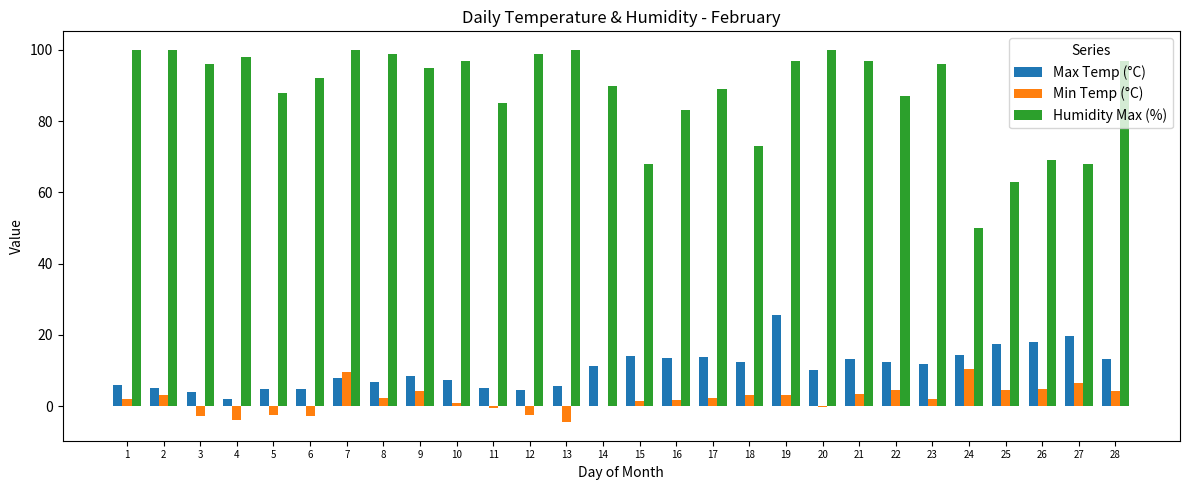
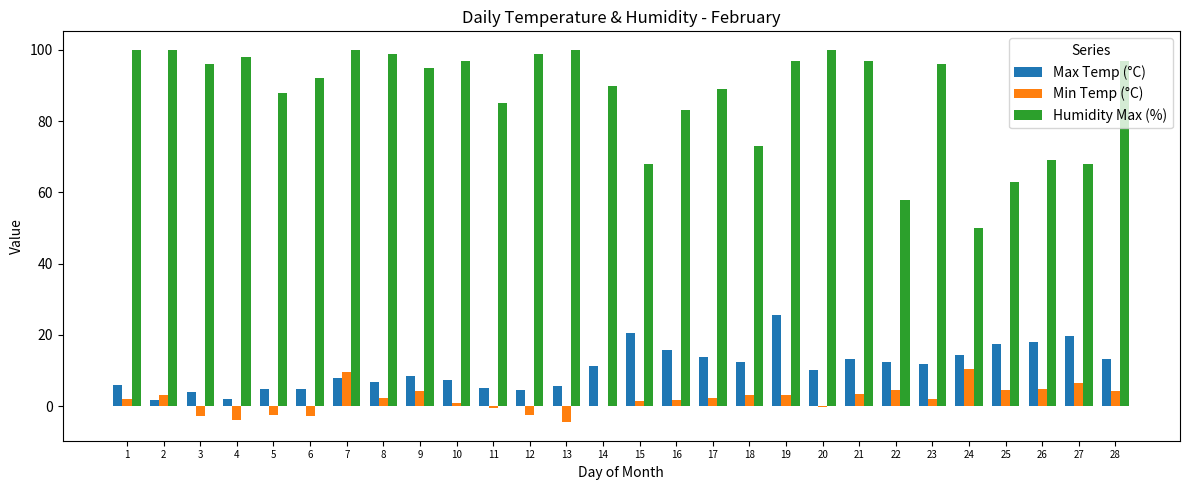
Max Temp (°C), 2: 5 -> 2
Max Temp (°C), 15: 14 -> 20
Max Temp (°C), 16: 13 -> 16
Humidity Max (%), 22: 87 -> 58
